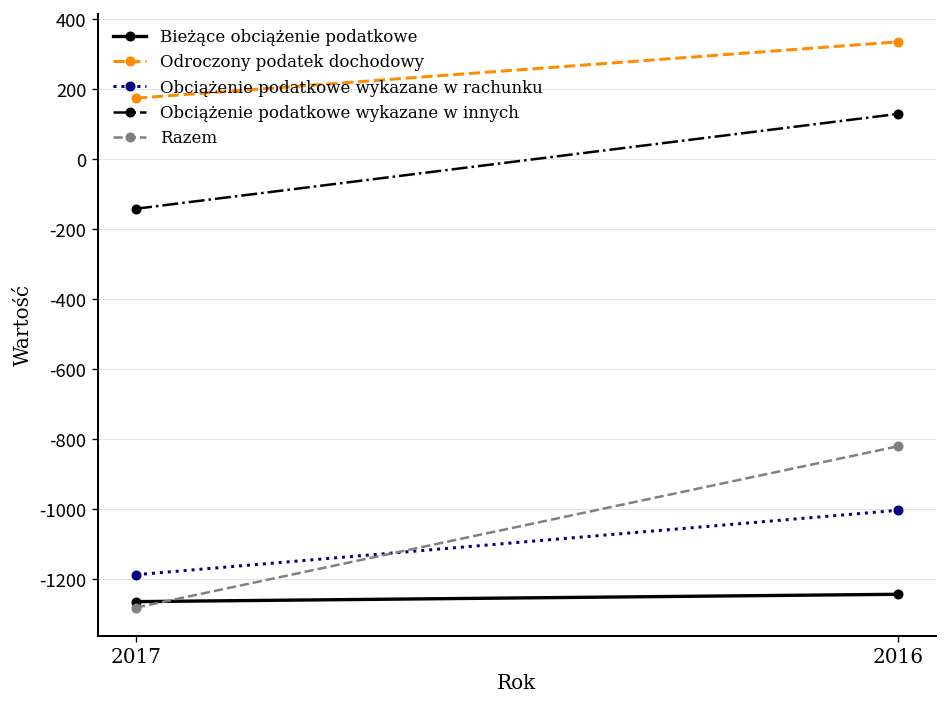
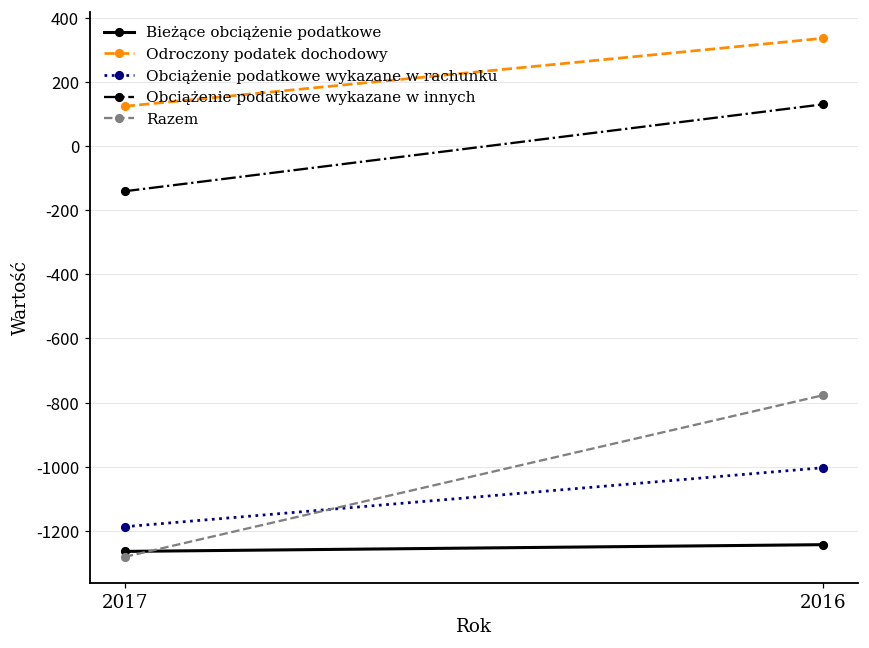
Odroczony podatek dochodowy, 2017: 180 -> 120
Razem, 2016: -820 -> -780
